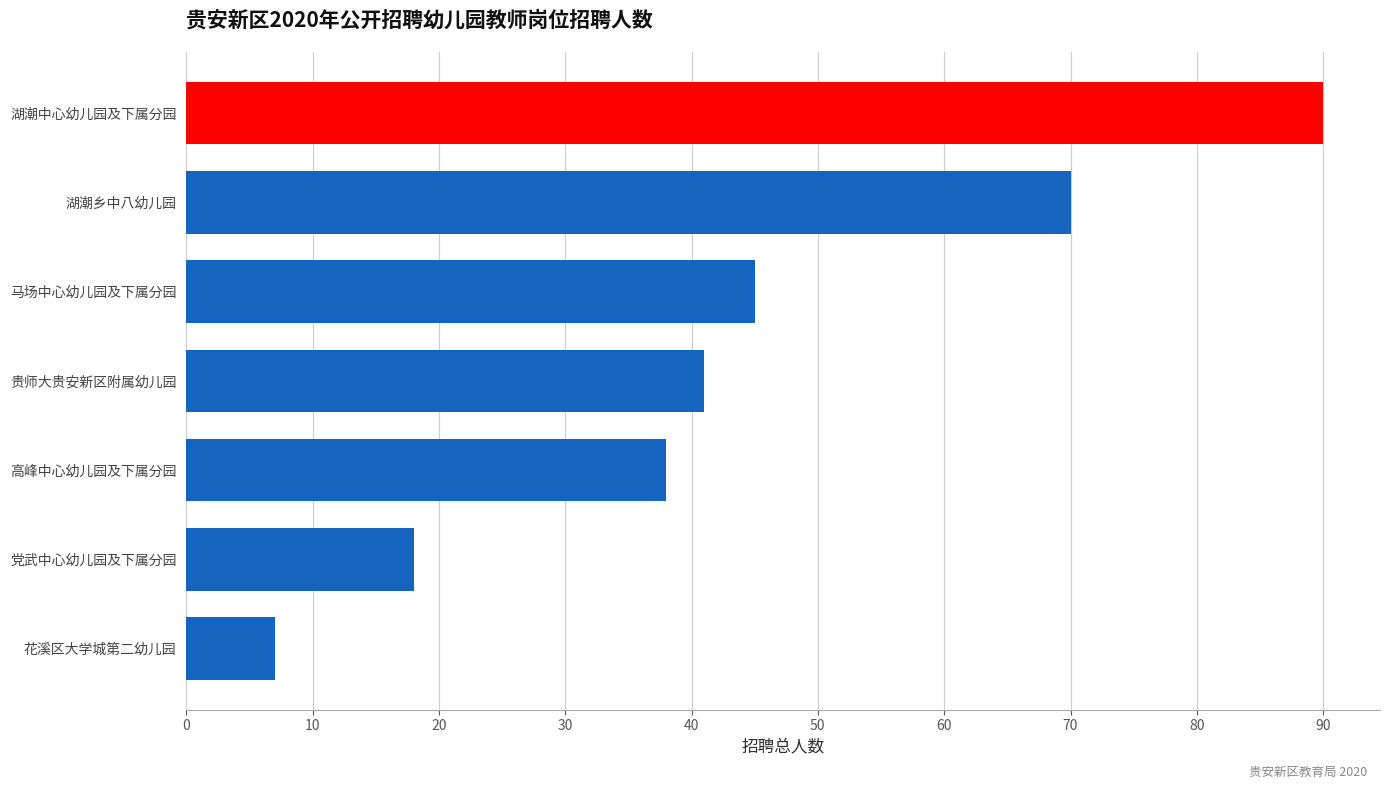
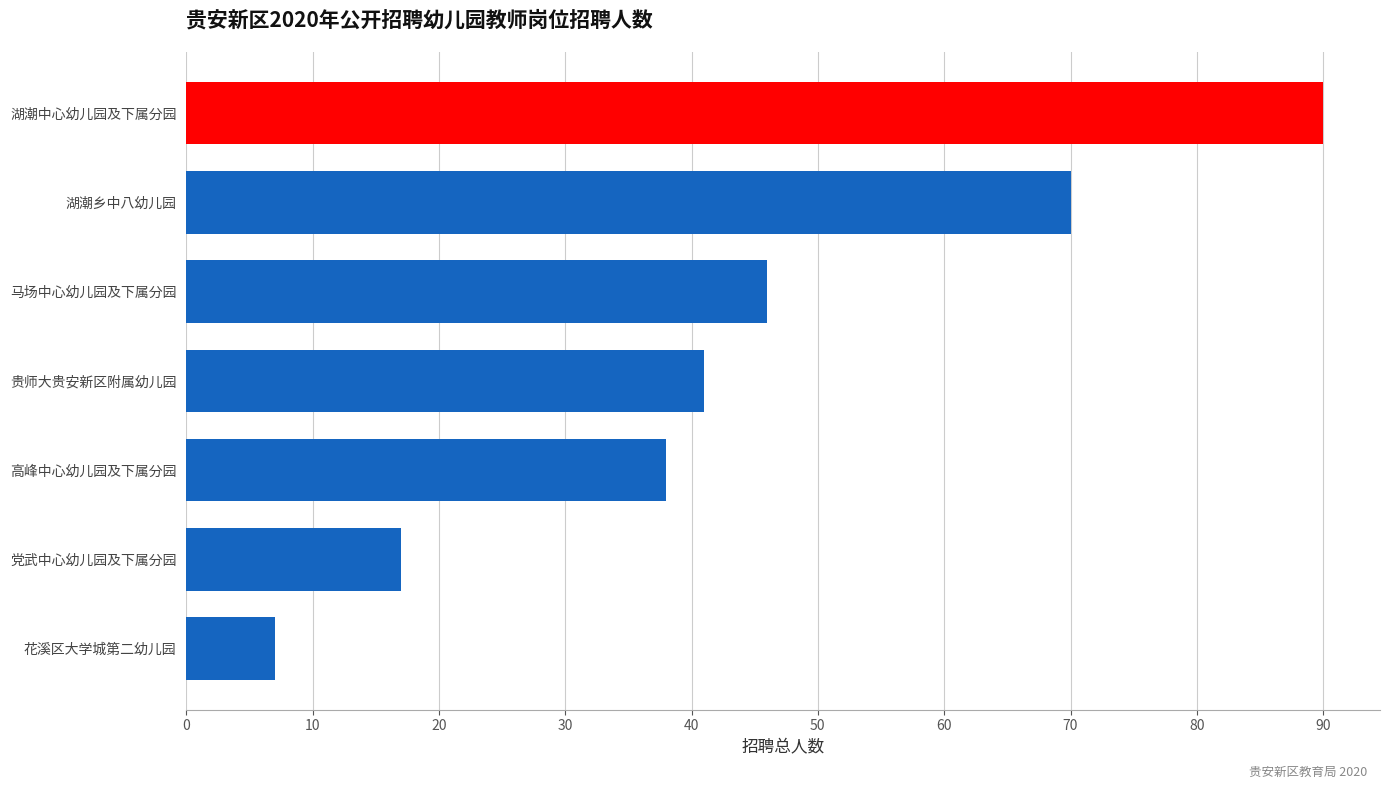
马场中心幼儿园及下属分园: 45 -> 46
党武中心幼儿园及下属分园: 18 -> 17
